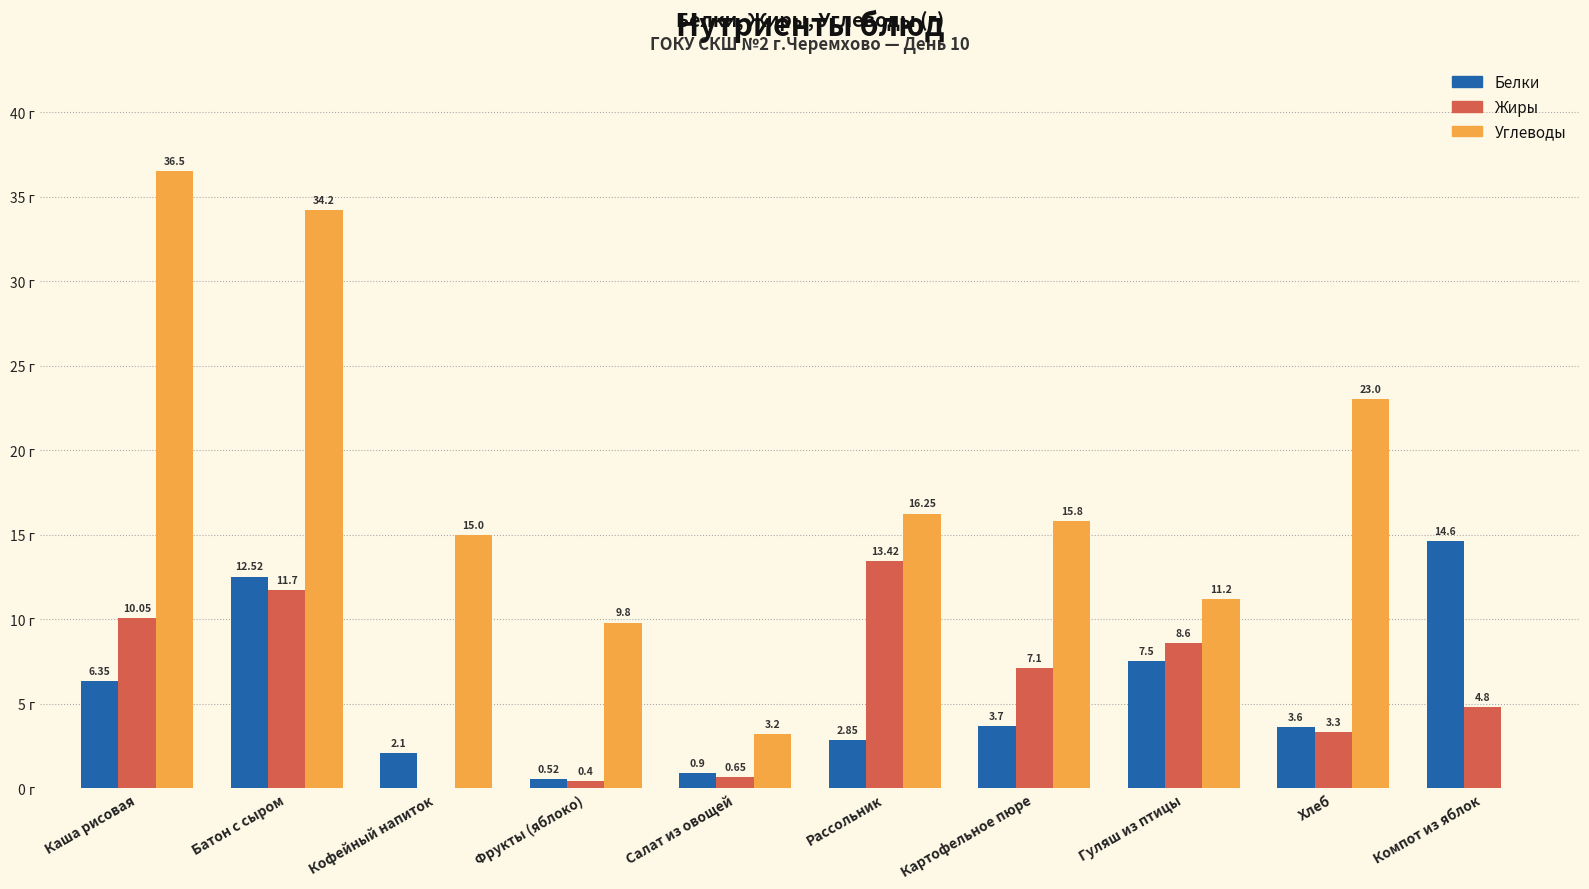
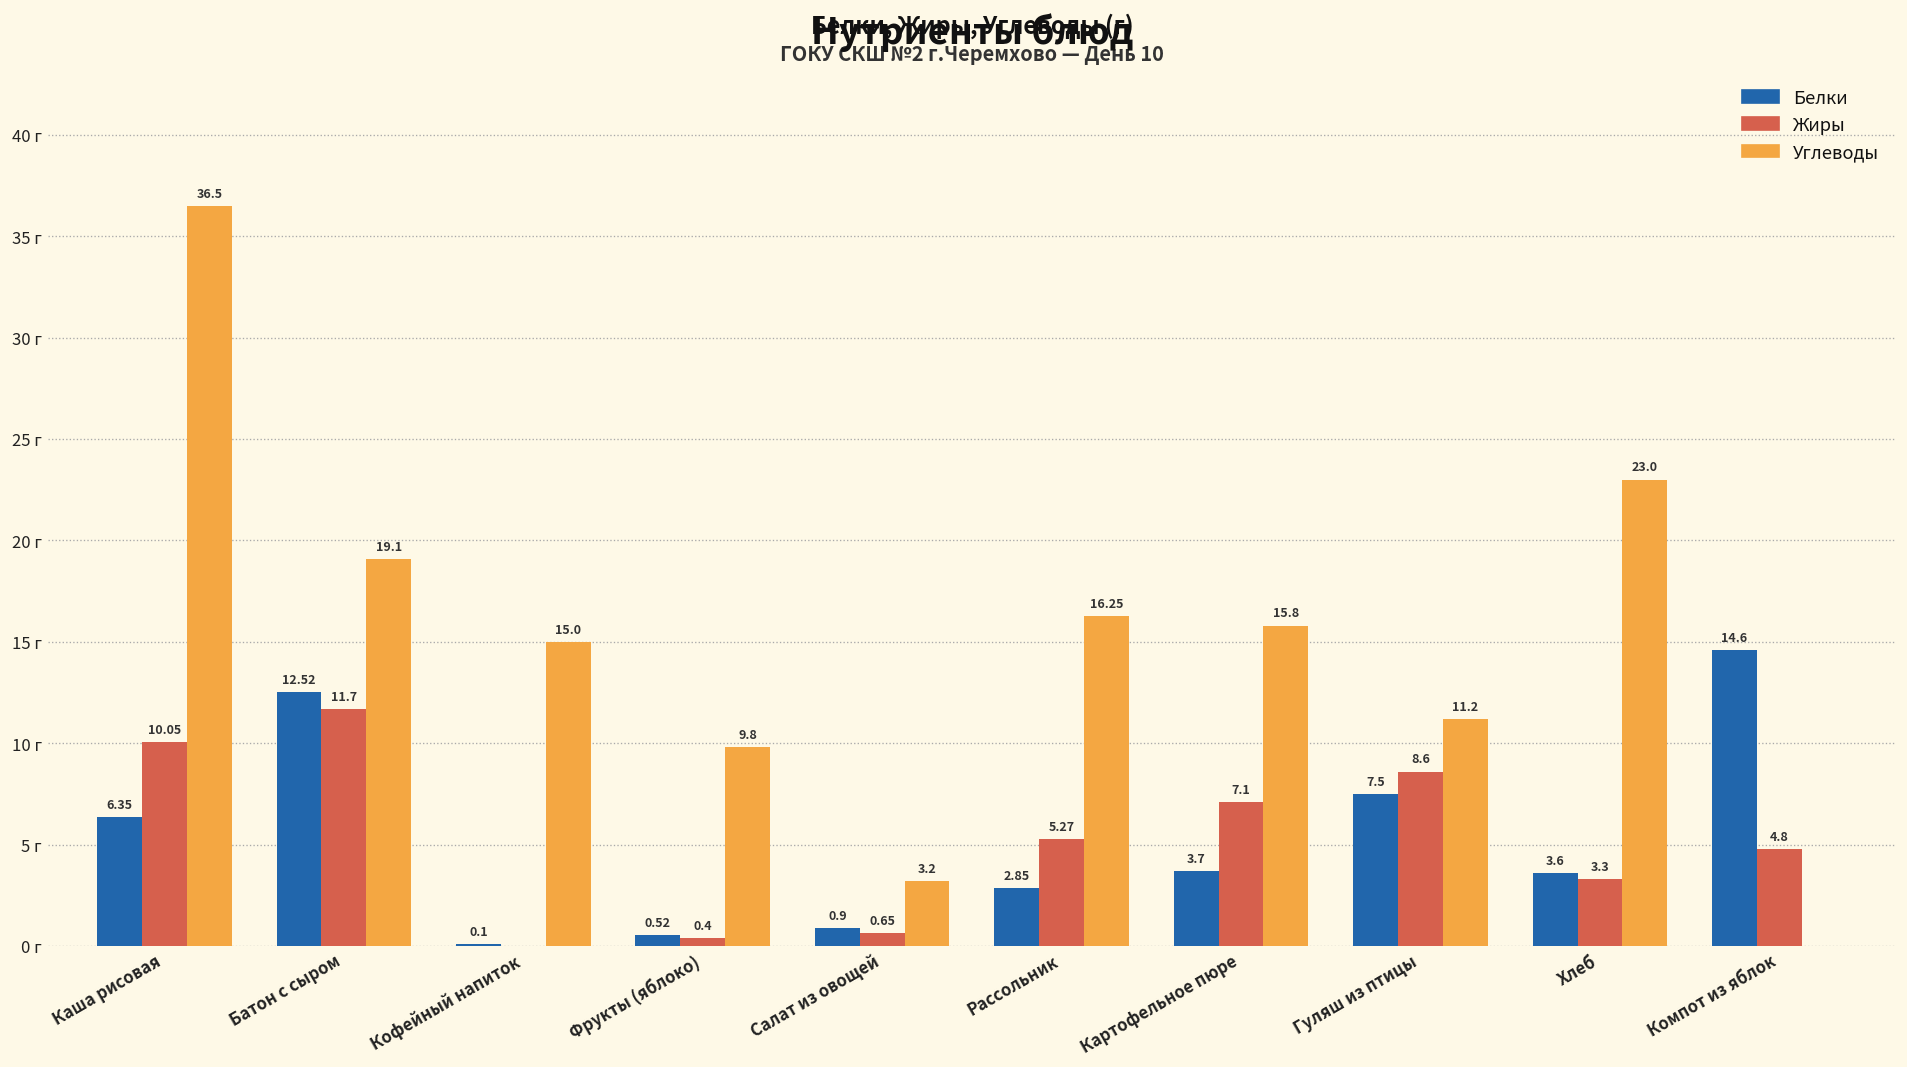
Углеводы, Батон с сыром: 34.2 -> 19.1
Белки, Кофейный напиток: 2.1 -> 0.1
Жиры, Рассольник: 13.42 -> 5.27
